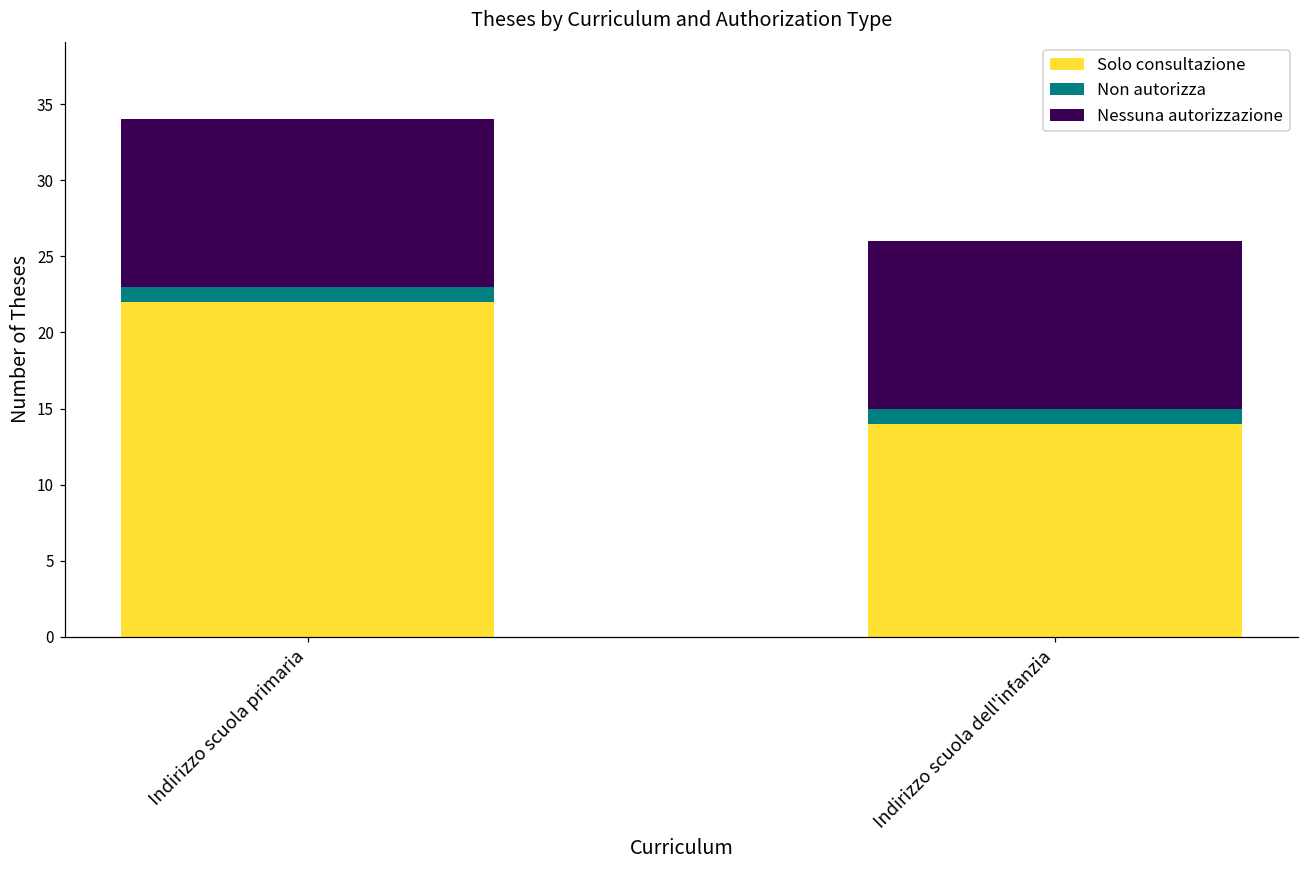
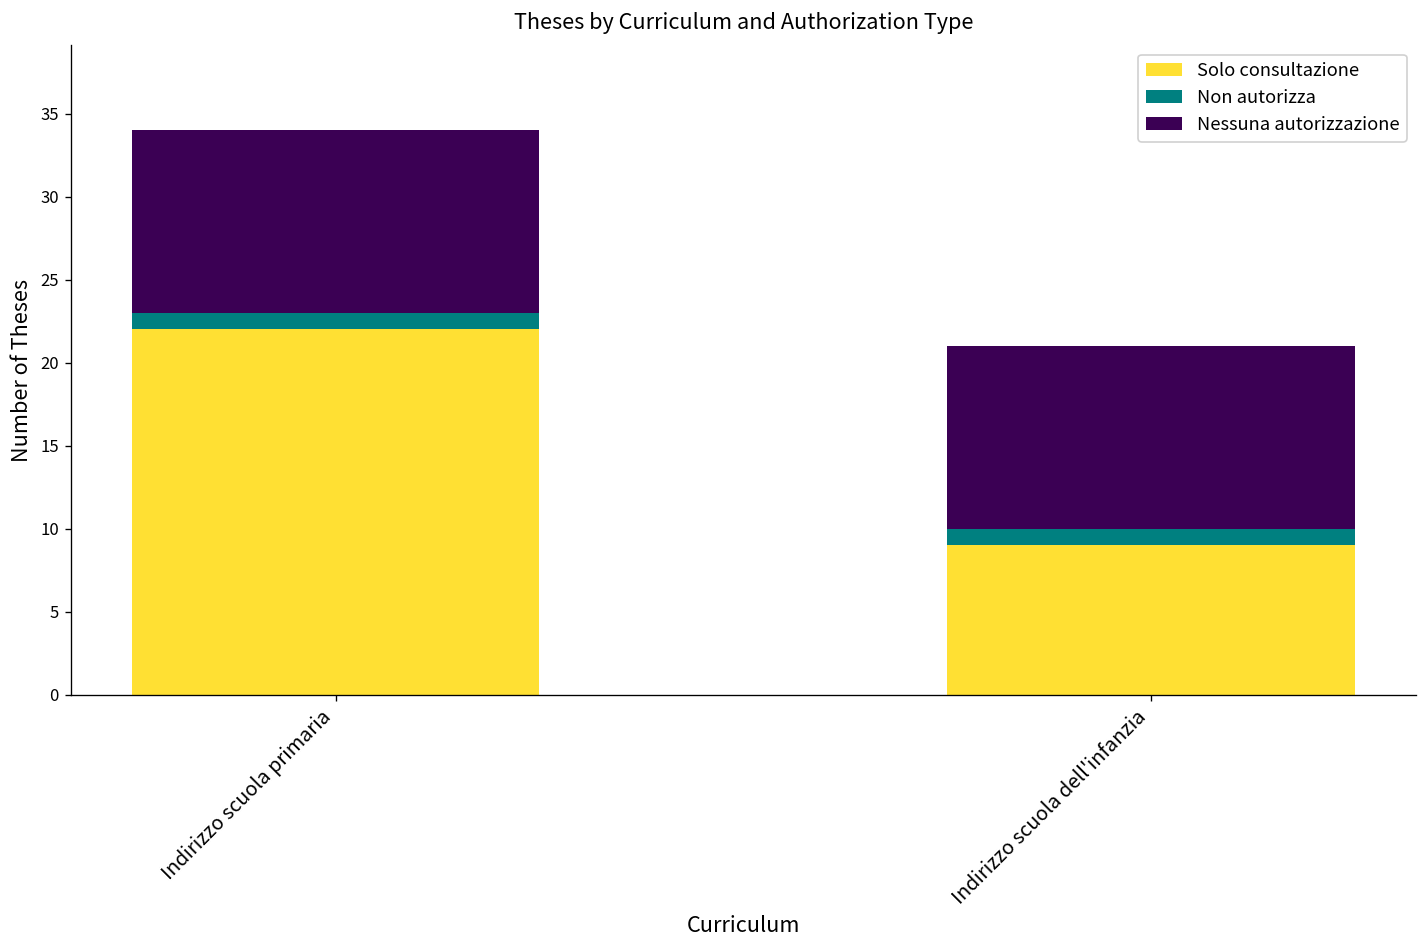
Solo consultazione, Indirizzo scuola dell'infanzia: 14 -> 9
